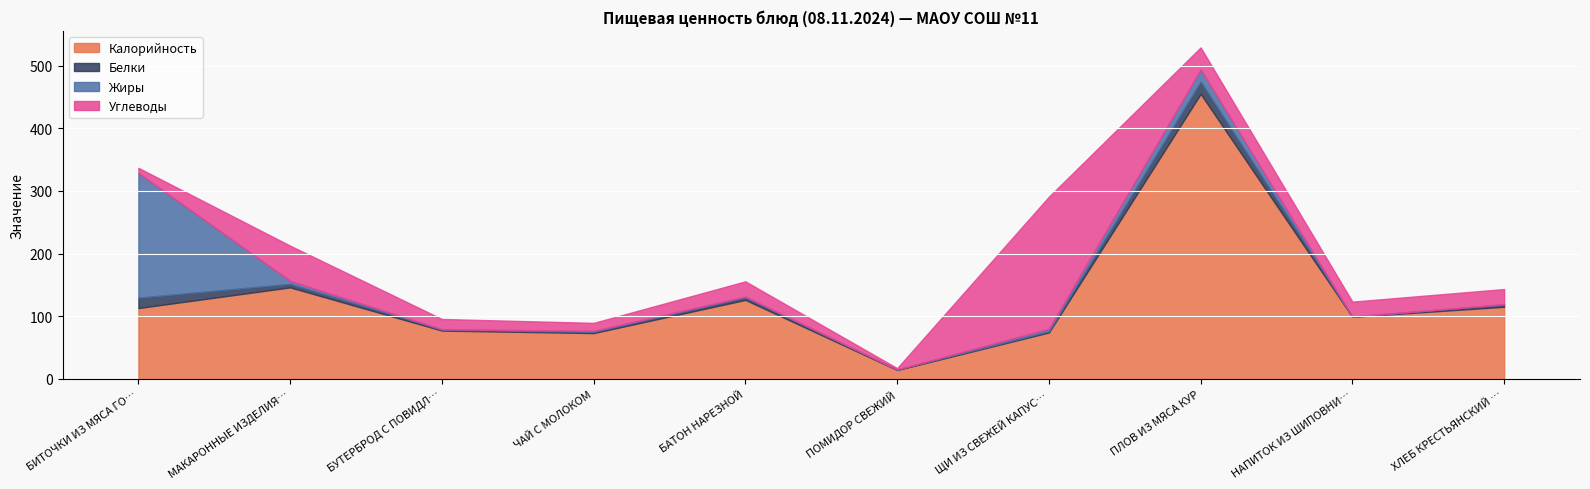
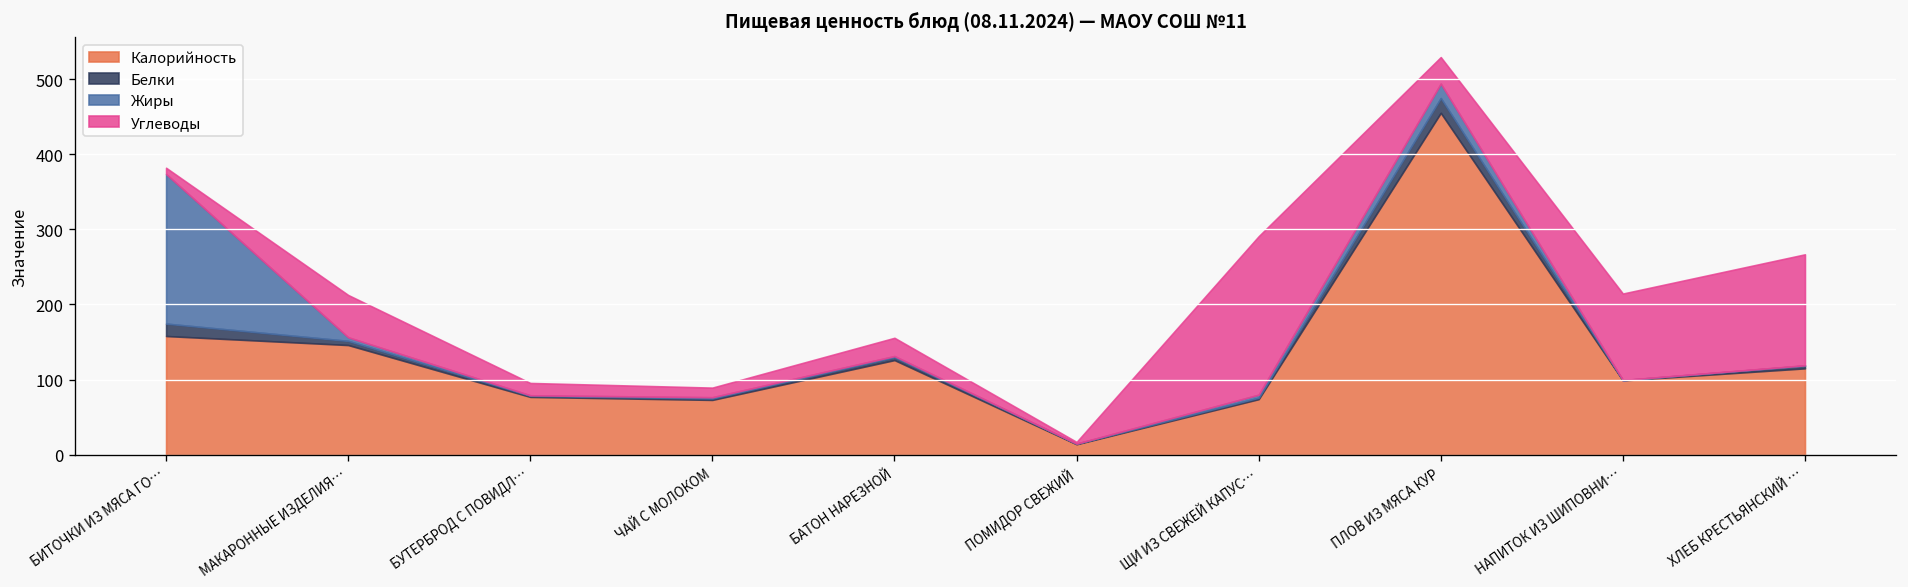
Калорийность, БИТОЧКИ ИЗ МЯСА ГО…: 110 -> 160
Углеводы, НАПИТОК ИЗ ШИПОВНИ…: 20 -> 120
Углеводы, ХЛЕБ КРЕСТЬЯНСКИЙ …: 20 -> 150
